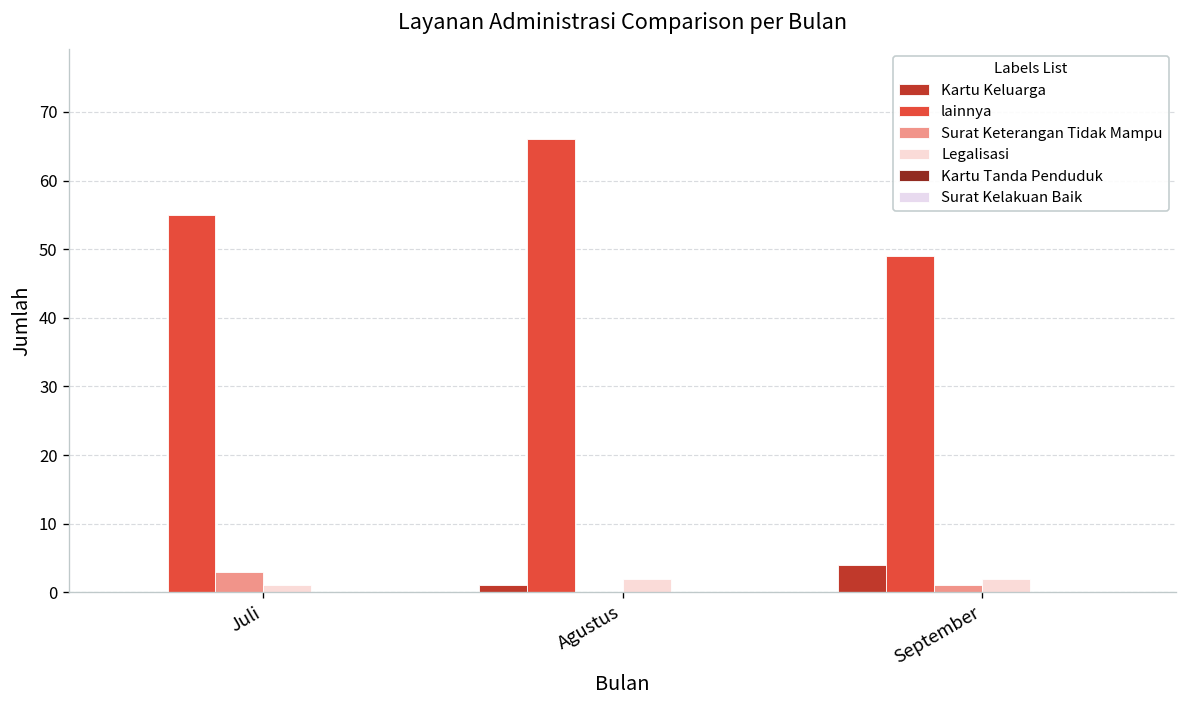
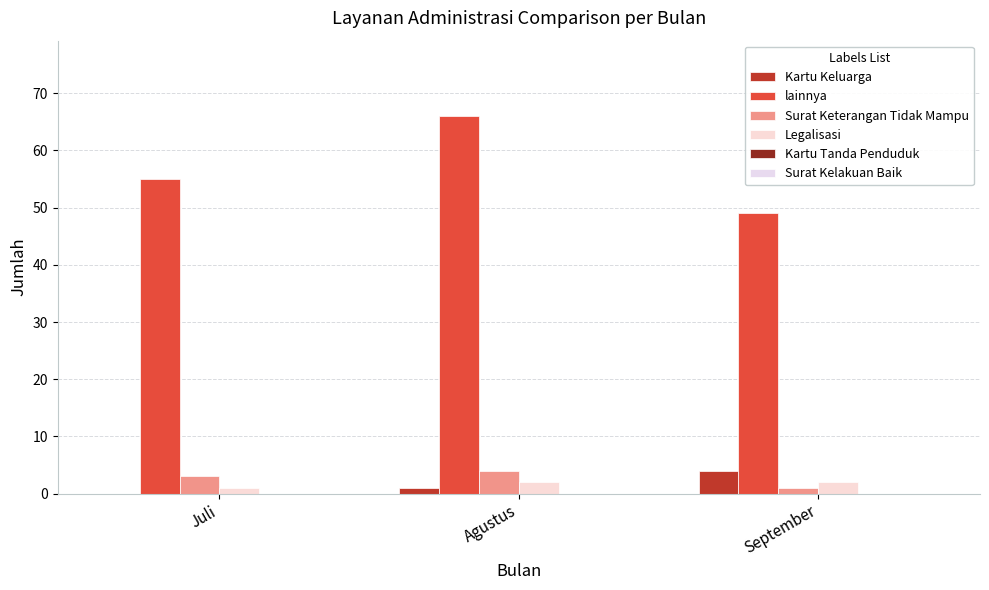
Surat Keterangan Tidak Mampu, Agustus: 0 -> 4
